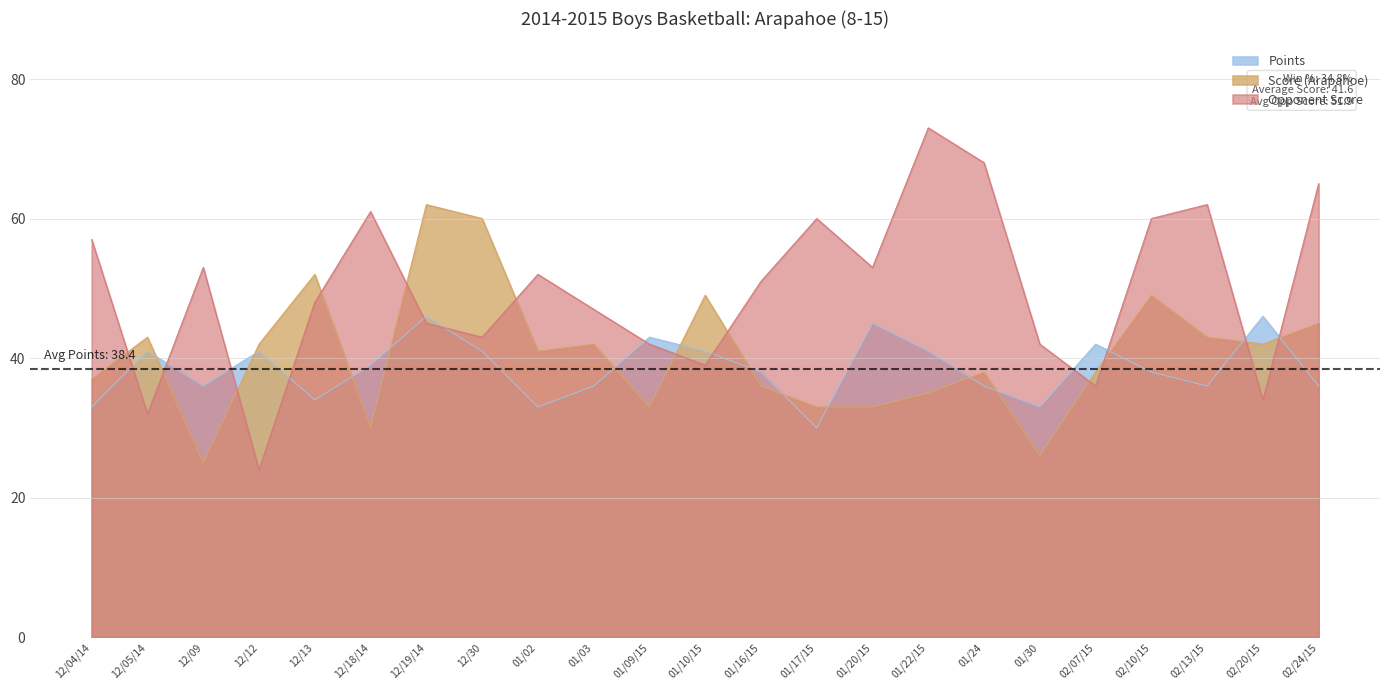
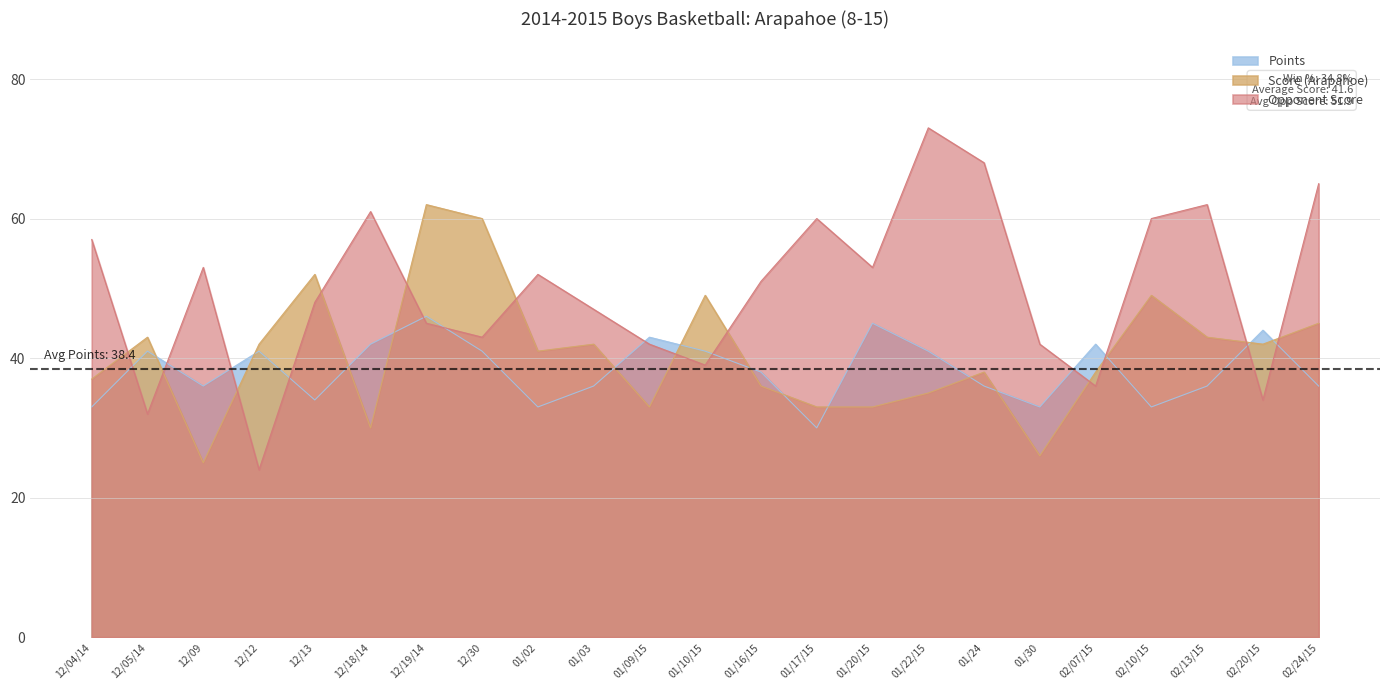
Points, 12/18/14: 39 -> 42
Points, 02/10/15: 38 -> 33
Points, 02/20/15: 46 -> 44
